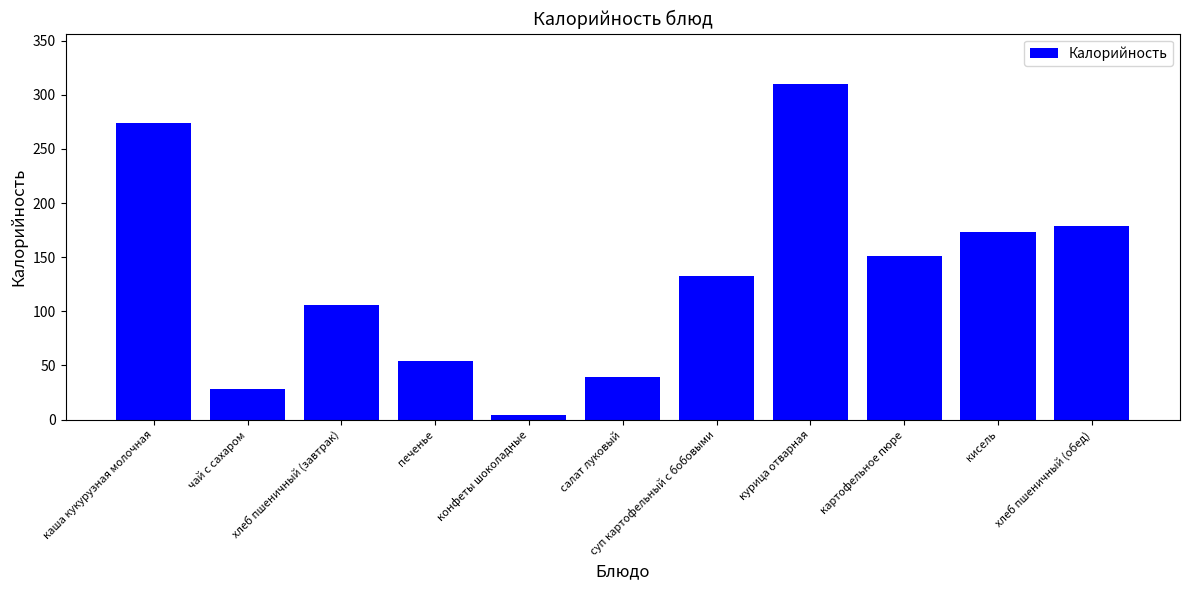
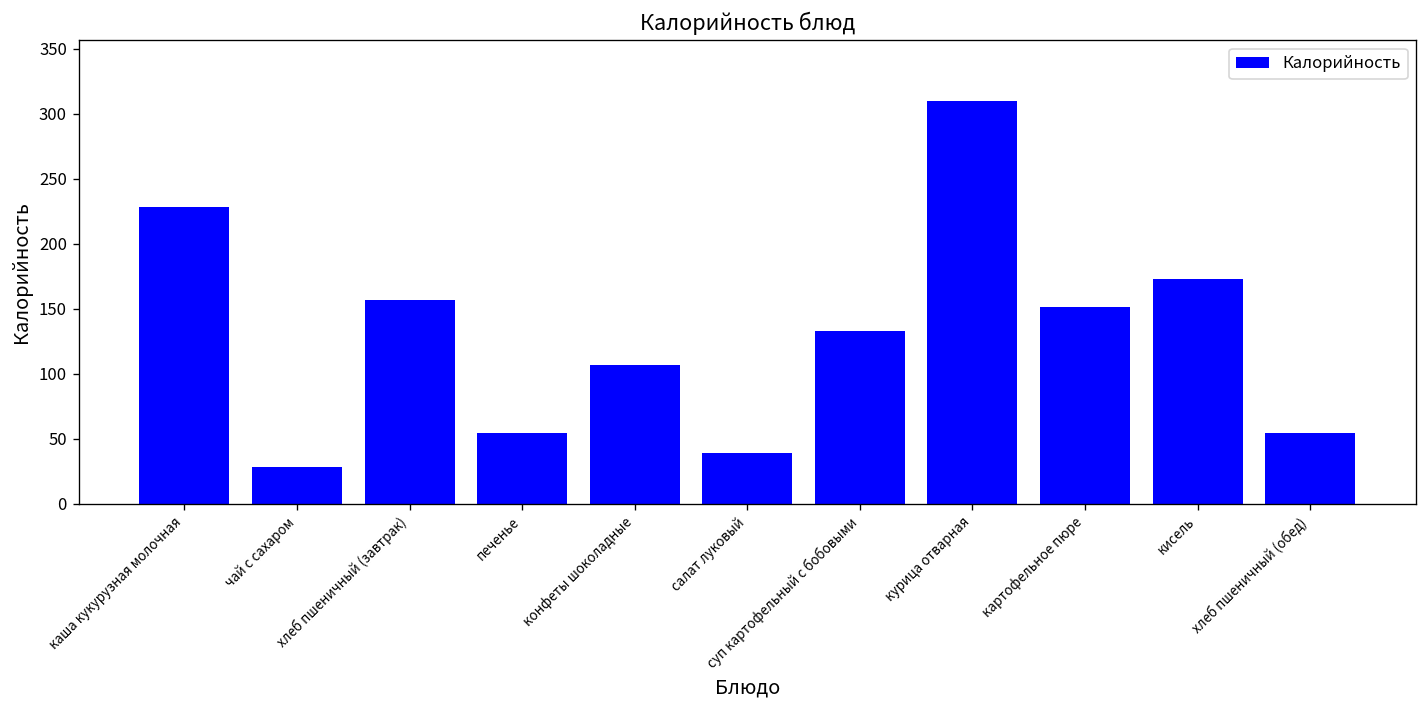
каша кукурузная молочная: 274 -> 228
хлеб пшеничный (завтрак): 106 -> 157
конфеты шоколадные: 4 -> 107
хлеб пшеничный (обед): 179 -> 54
